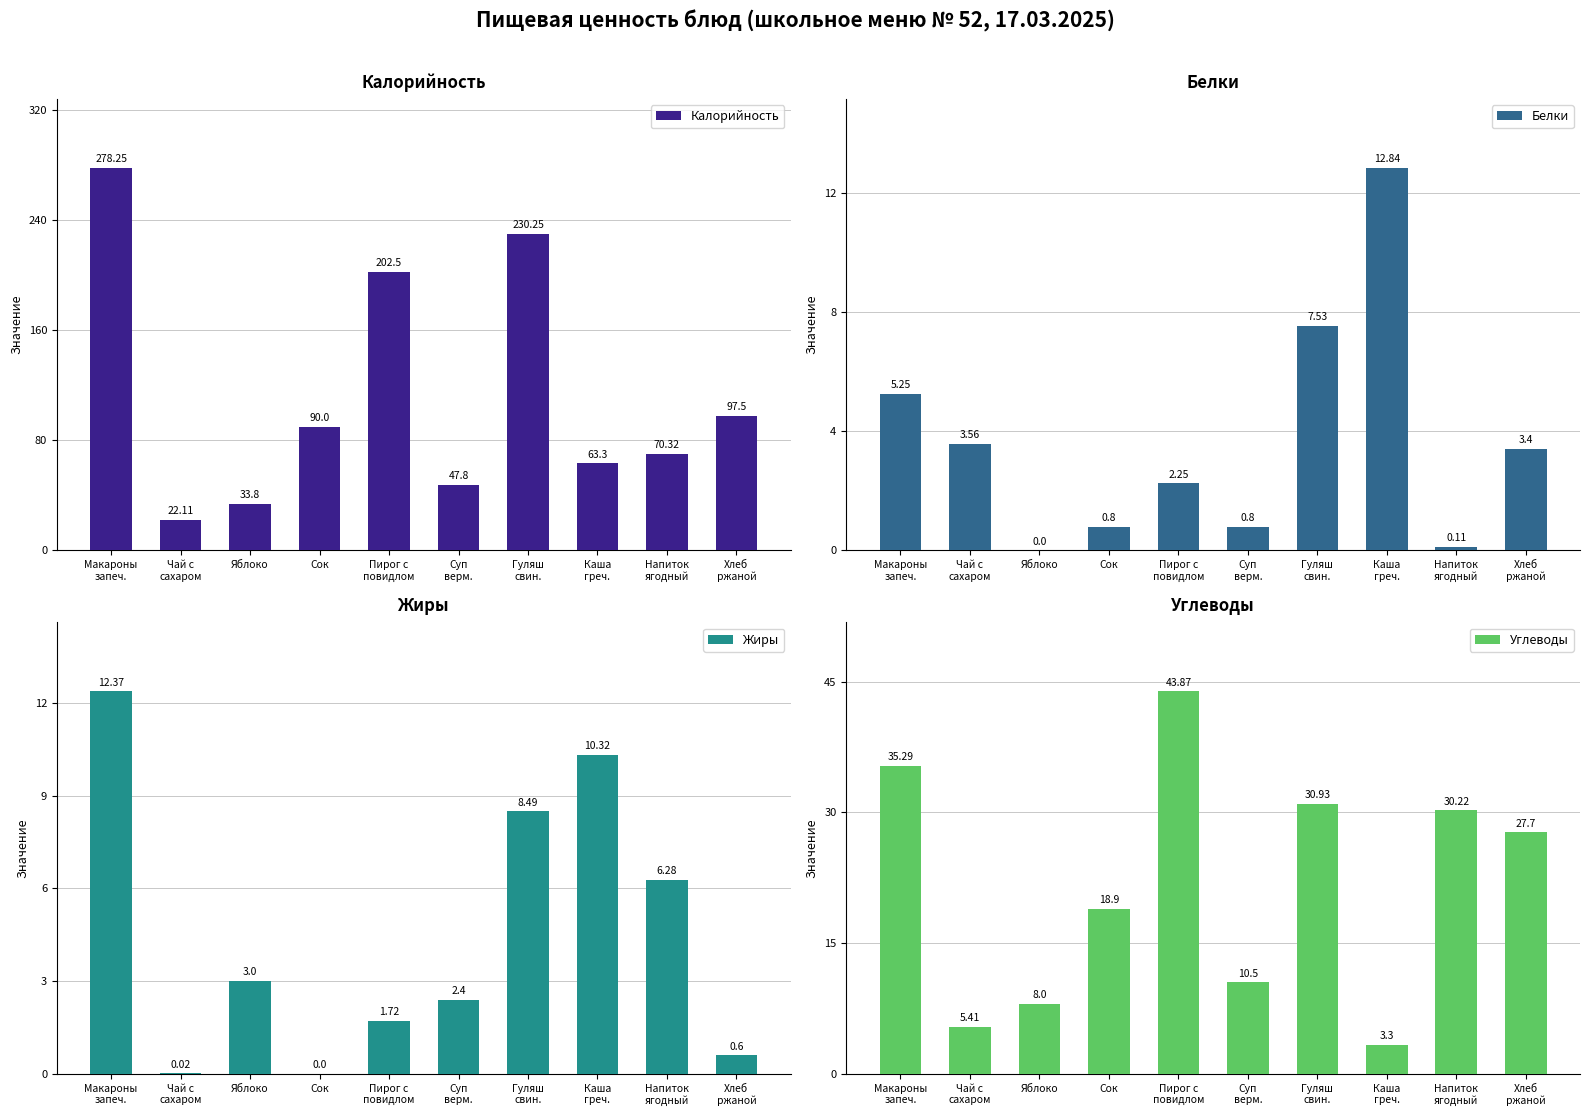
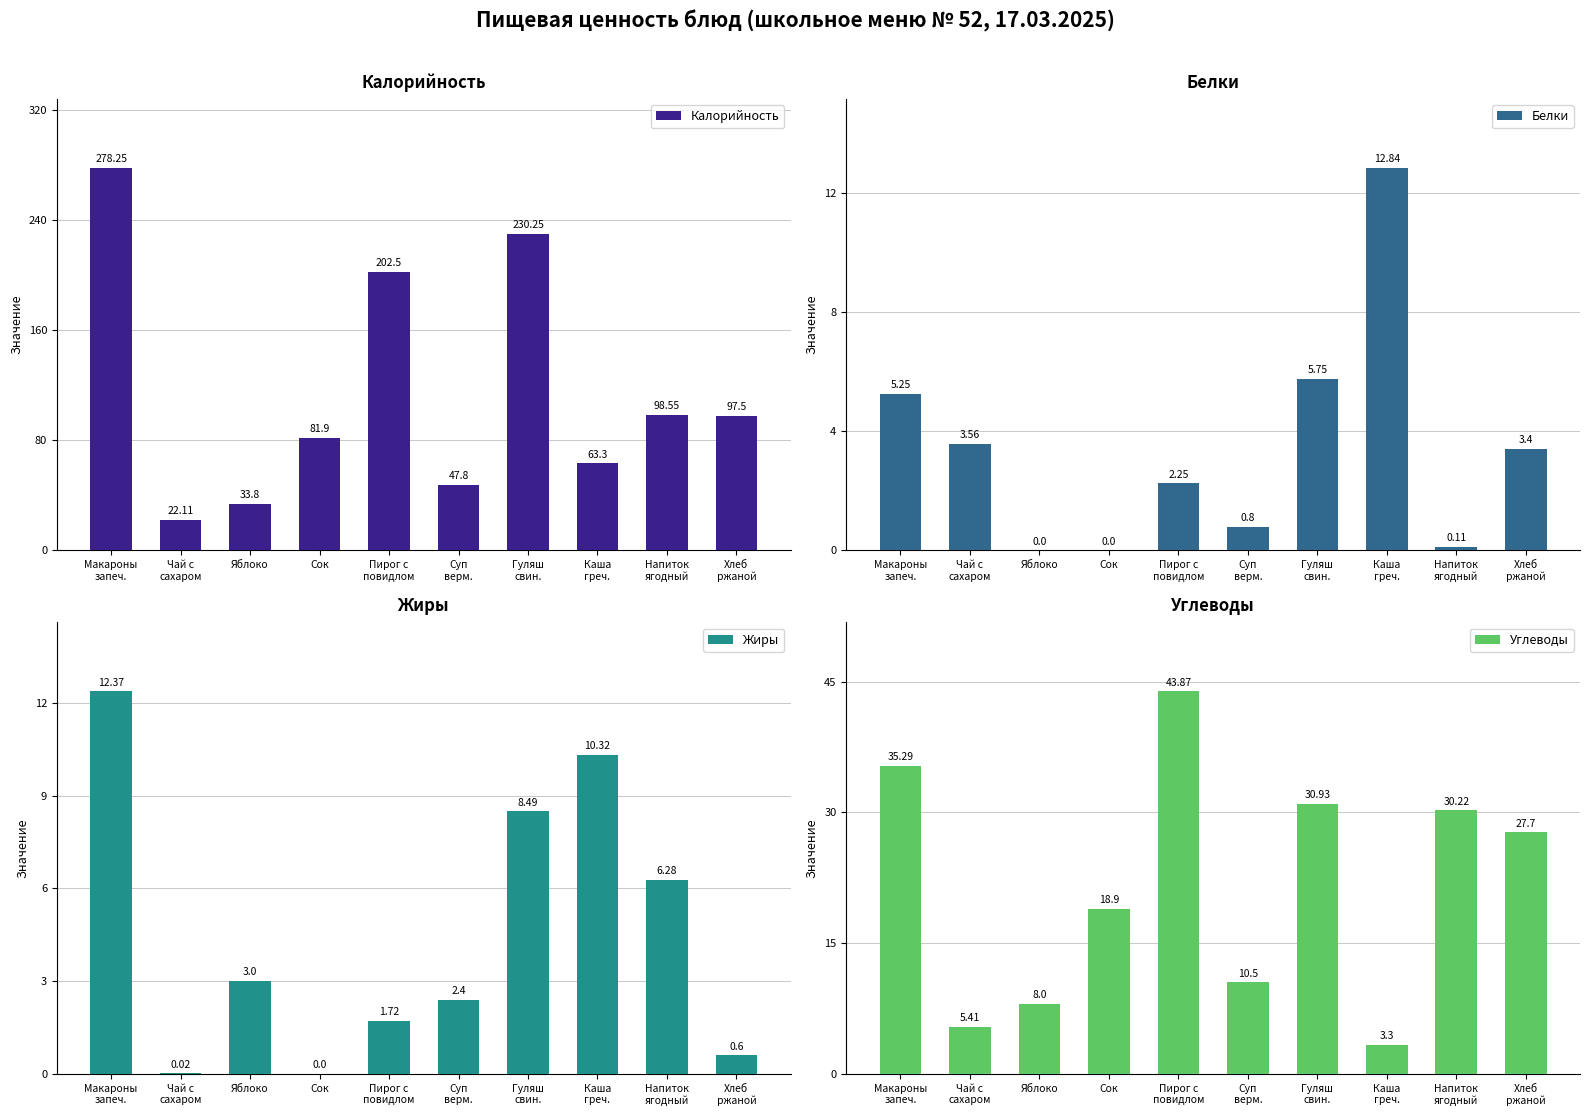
Калорийность, Сок: 90.0 -> 81.9
Калорийность, Напиток ягодный: 70.32 -> 98.55
Белки, Сок: 0.8 -> 0.0
Белки, Гуляш свин.: 7.53 -> 5.75
